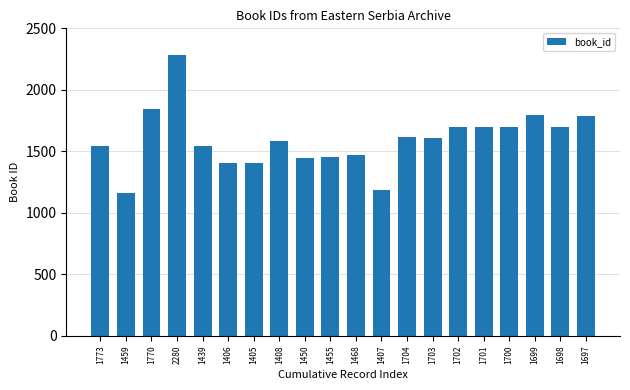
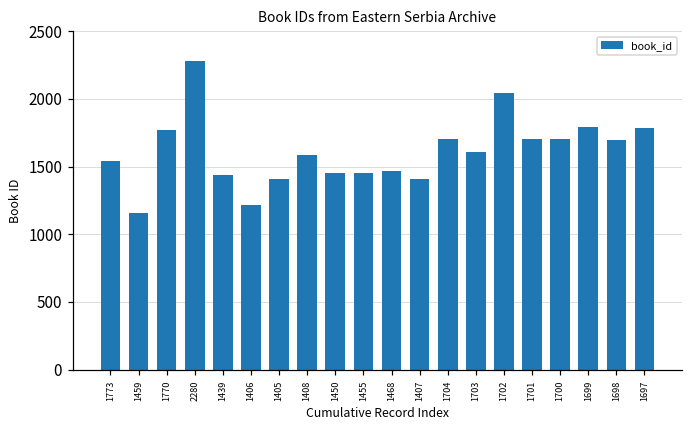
1770: 1840 -> 1770
1439: 1540 -> 1440
1406: 1410 -> 1220
1407: 1190 -> 1410
1704: 1610 -> 1700
1702: 1700 -> 2040
